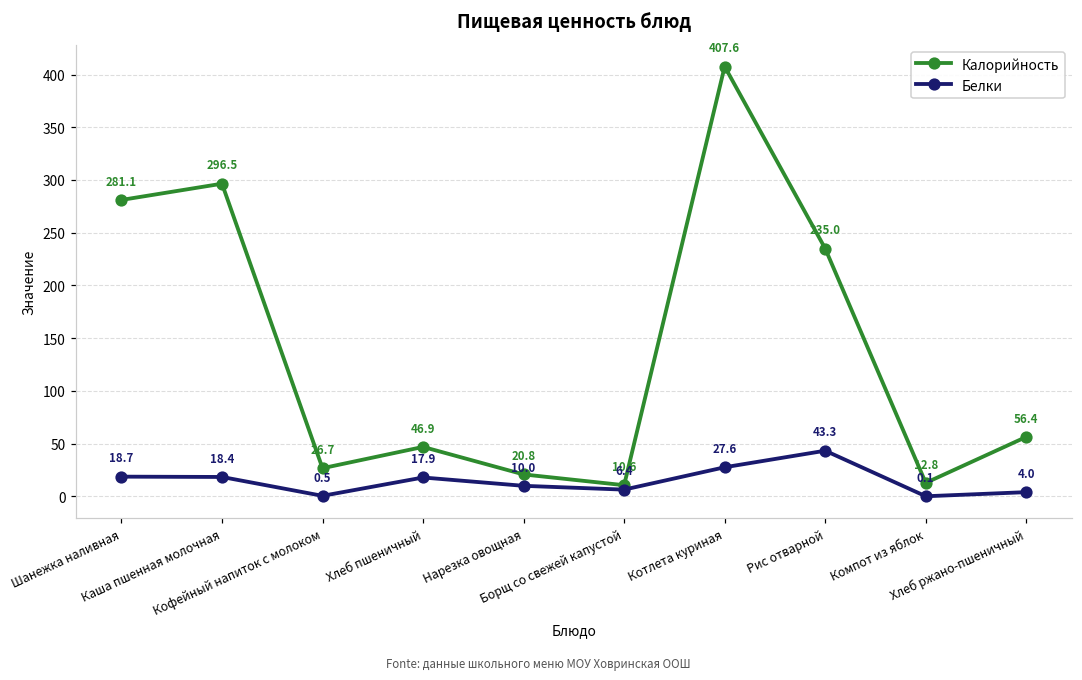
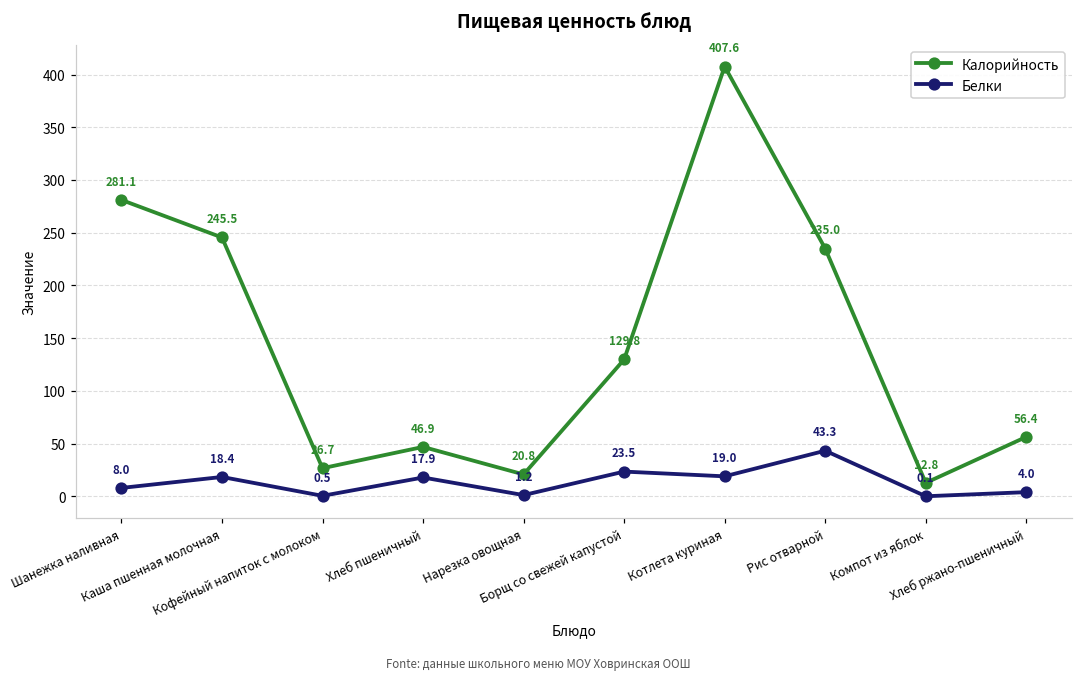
Белки, Шанежка наливная: 18.7 -> 8.0
Калорийность, Каша пшенная молочная: 296.5 -> 245.5
Белки, Нарезка овощная: 10.0 -> 1.2
Калорийность, Борщ со свежей капустой: 10.6 -> 129.8
Белки, Борщ со свежей капустой: 6.4 -> 23.5
Белки, Котлета куриная: 27.6 -> 19.0
